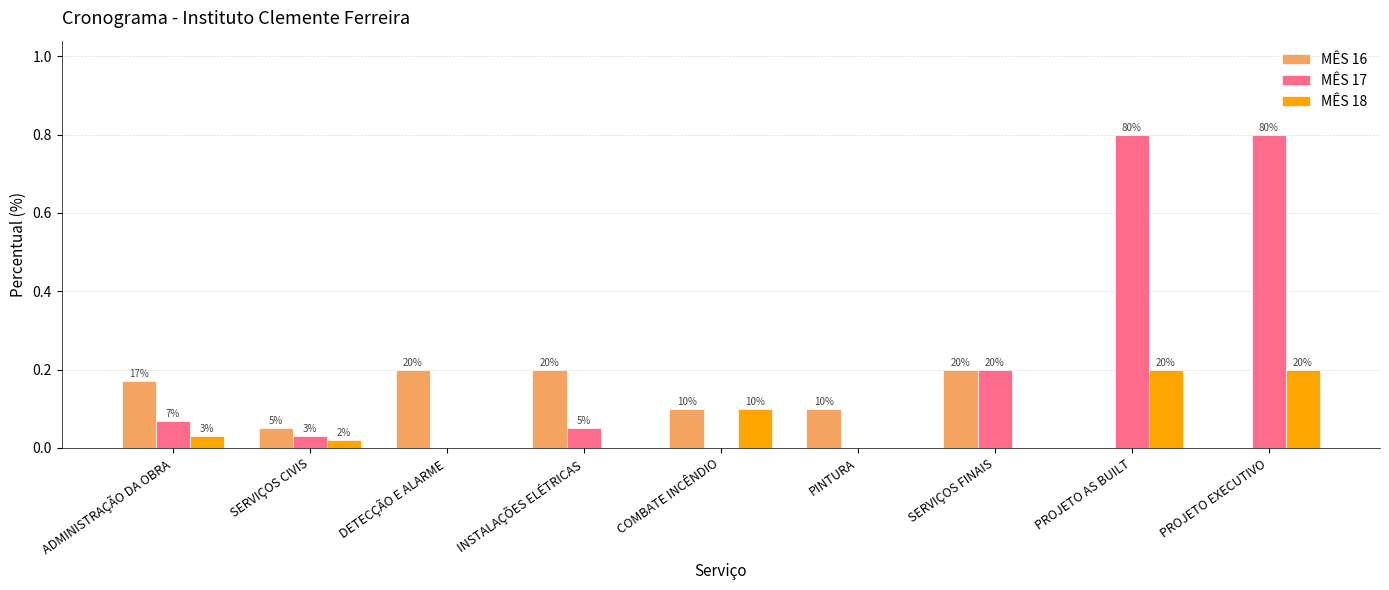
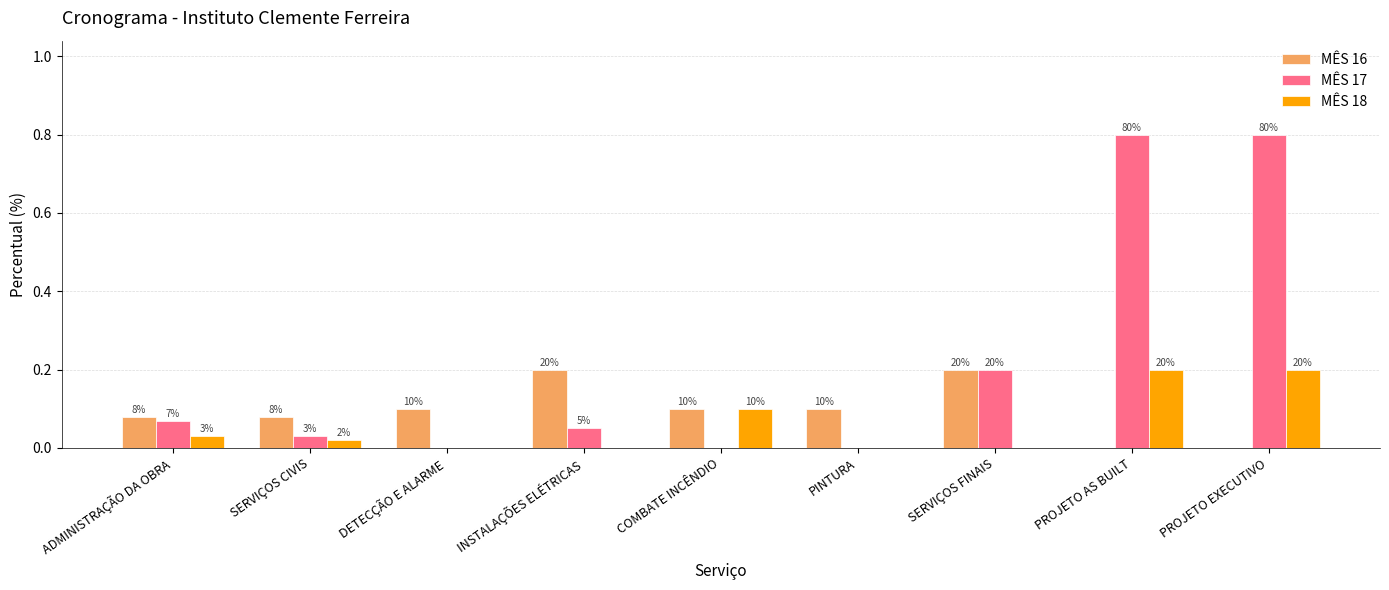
MÊS 16, ADMINISTRAÇÃO DA OBRA: 17% -> 8%
MÊS 16, SERVIÇOS CIVIS: 5% -> 8%
MÊS 16, DETECÇÃO E ALARME: 20% -> 10%
